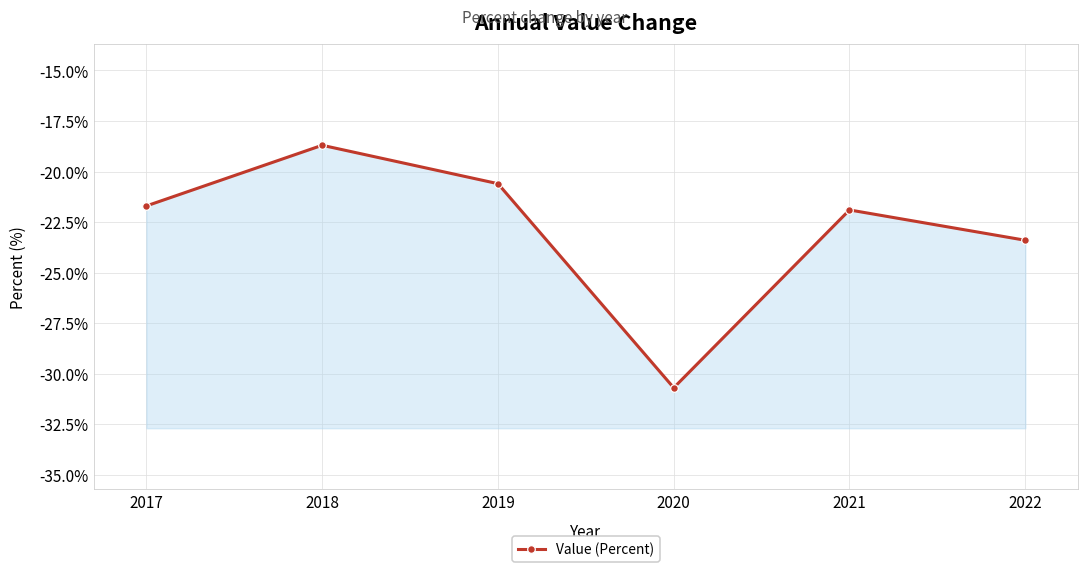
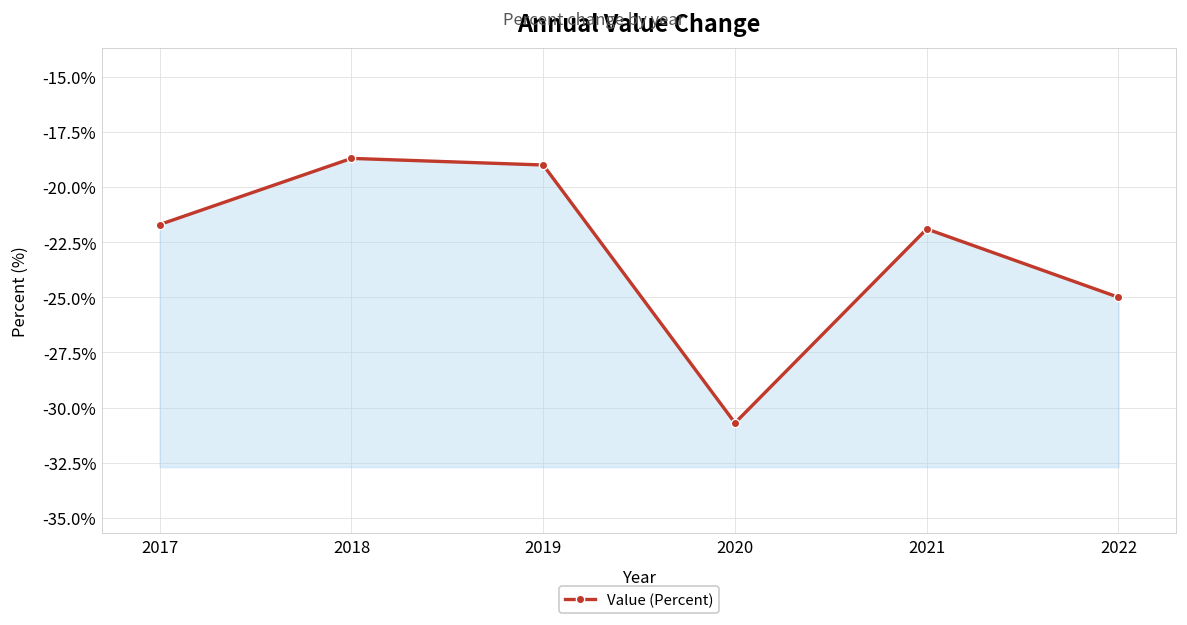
2019: -20.6% -> -19.0%
2022: -23.4% -> -25.0%
